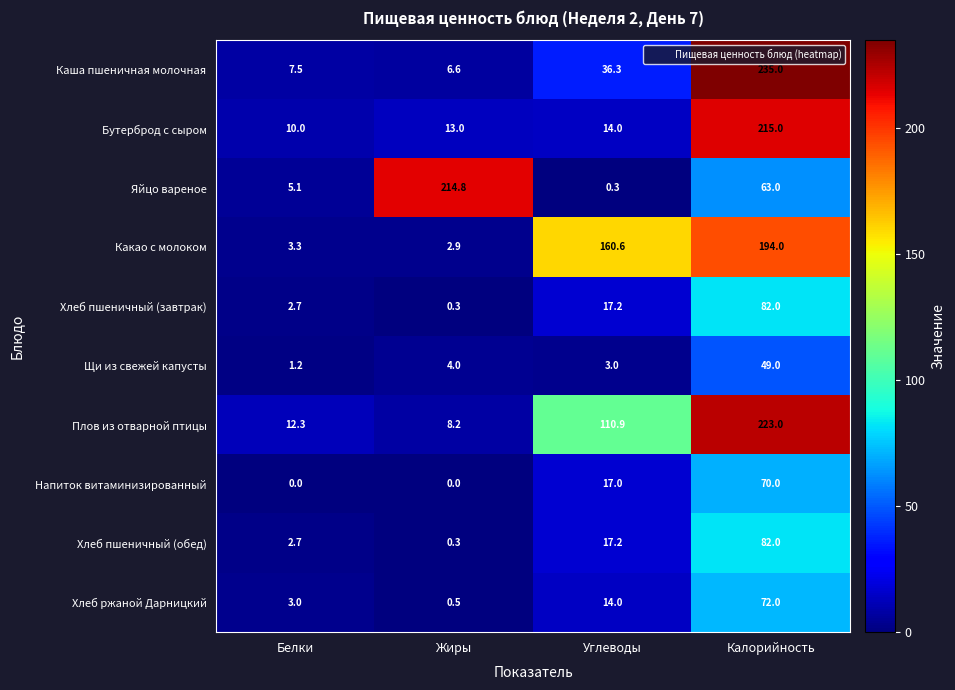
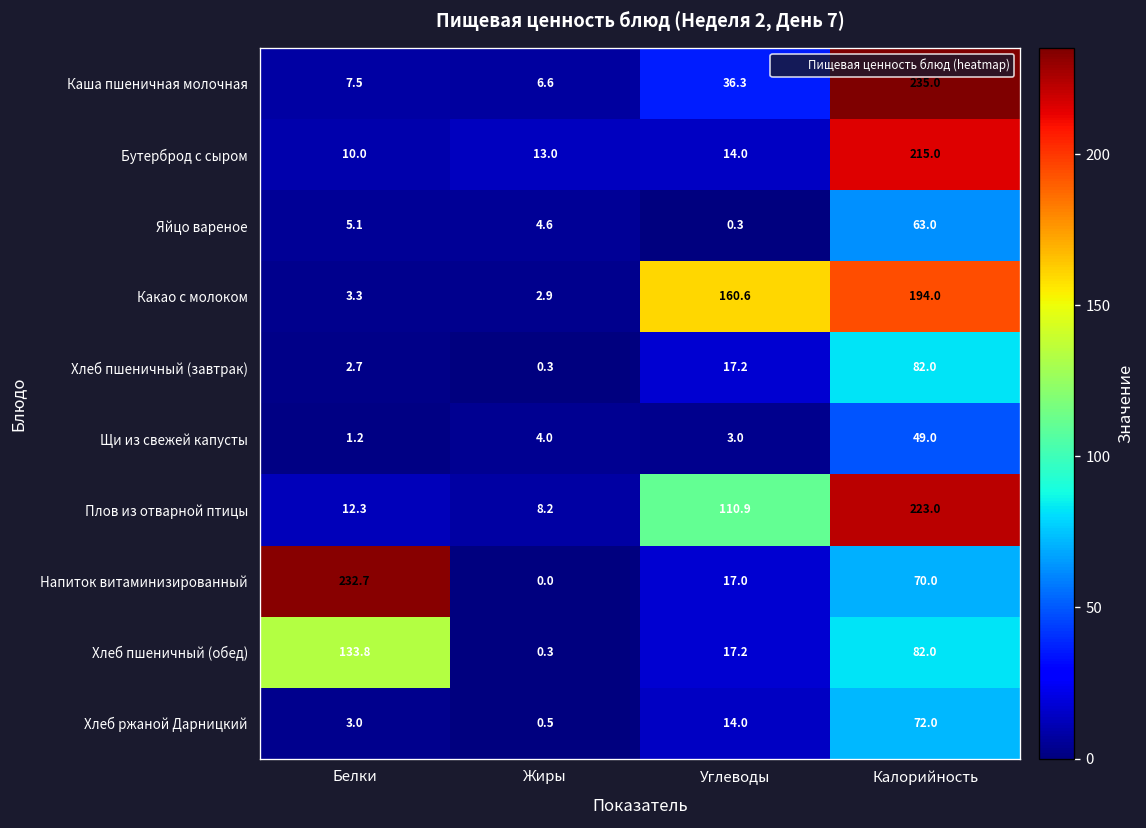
Яйцо вареное, Жиры: 214.8 -> 4.6
Напиток витаминизированный, Белки: 0.0 -> 232.7
Хлеб пшеничный (обед), Белки: 2.7 -> 133.8
